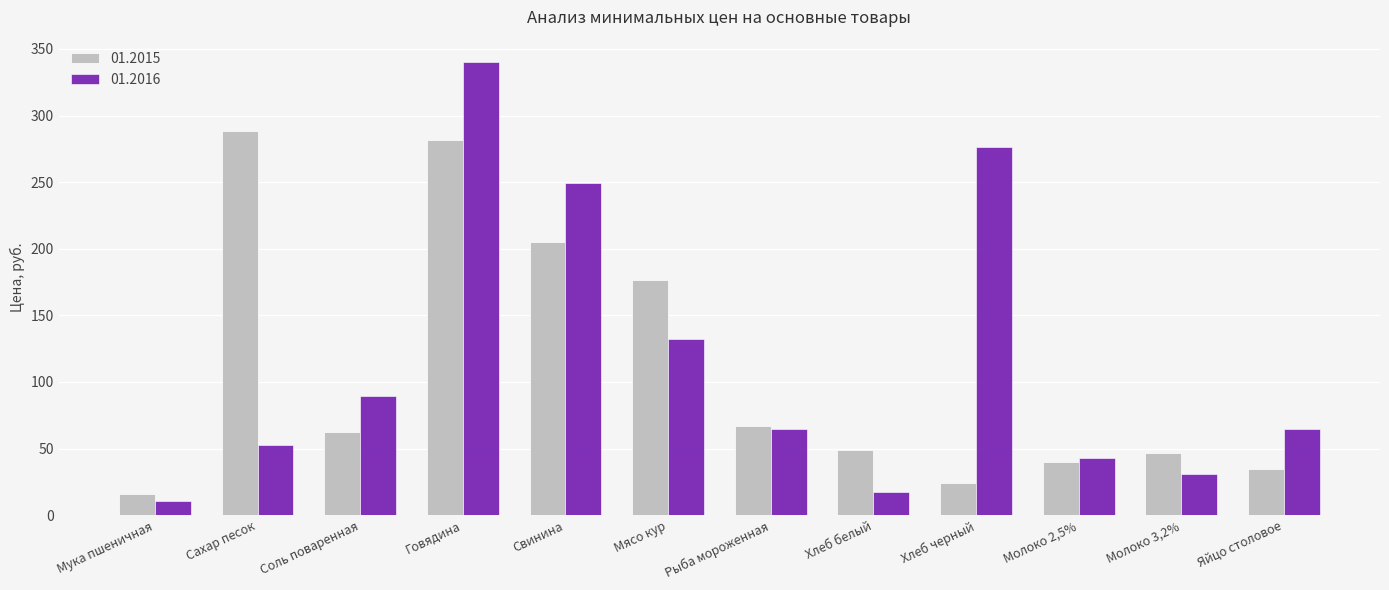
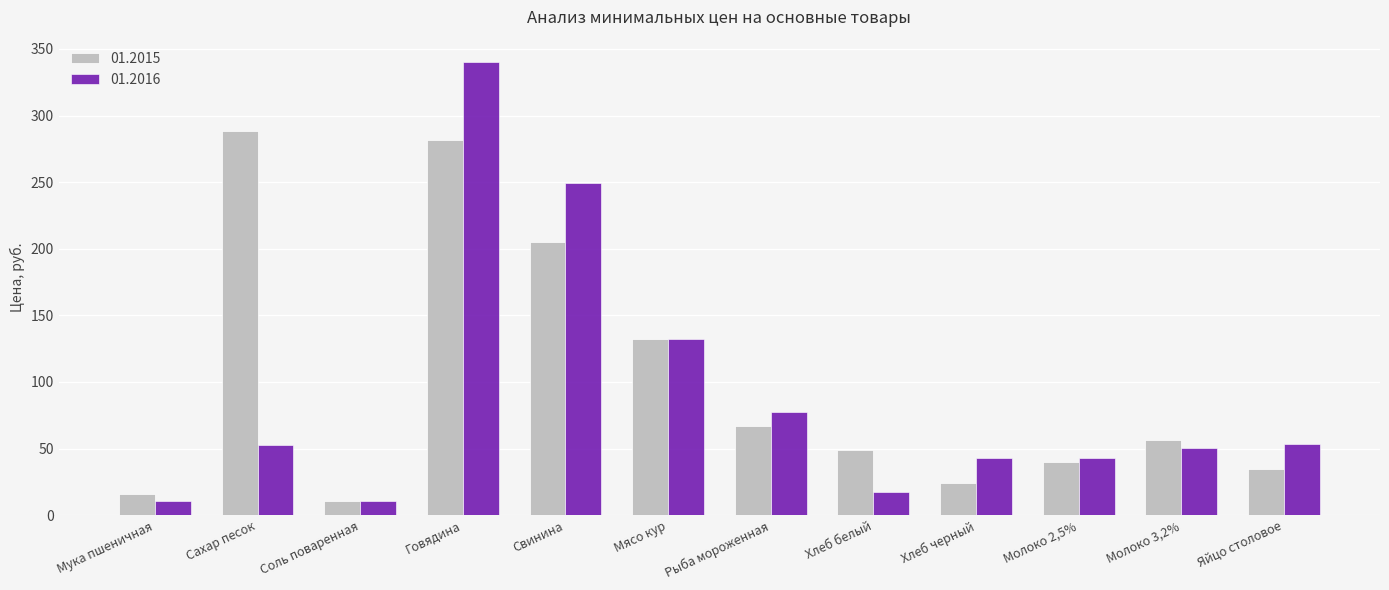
01.2015, Соль поваренная: 63 -> 11
01.2016, Соль поваренная: 90 -> 11
01.2015, Мясо кур: 177 -> 132
01.2016, Рыба мороженная: 65 -> 78
01.2016, Хлеб черный: 276 -> 43
01.2015, Молоко 3,2%: 47 -> 57
01.2016, Молоко 3,2%: 31 -> 51
01.2016, Яйцо столовое: 65 -> 54
